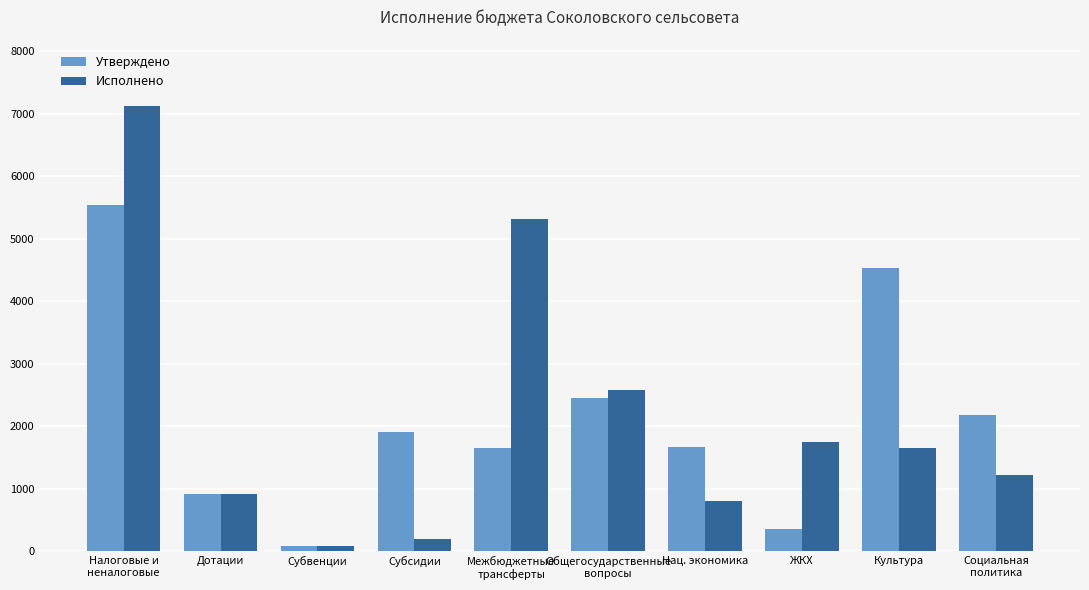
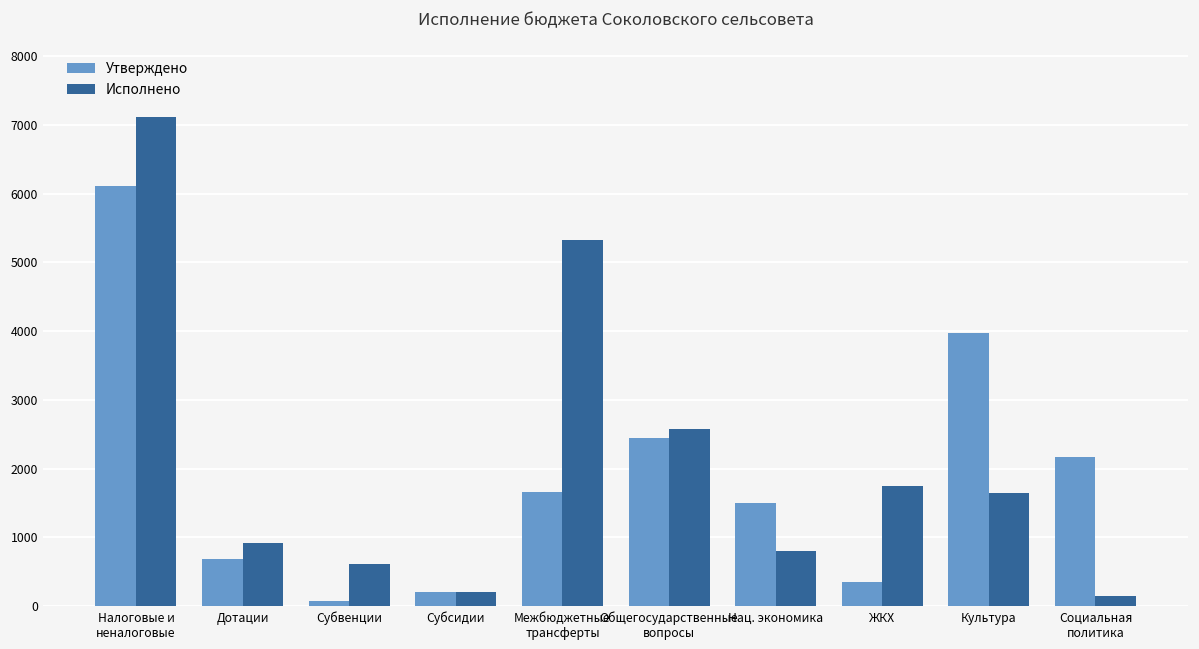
Утверждено, Налоговые и неналоговые: 5500 -> 6100
Утверждено, Дотации: 900 -> 700
Исполнено, Субвенции: 100 -> 600
Утверждено, Субсидии: 1900 -> 200
Утверждено, Нац. экономика: 1700 -> 1500
Утверждено, Культура: 4500 -> 4000
Исполнено, Социальная политика: 1200 -> 100
